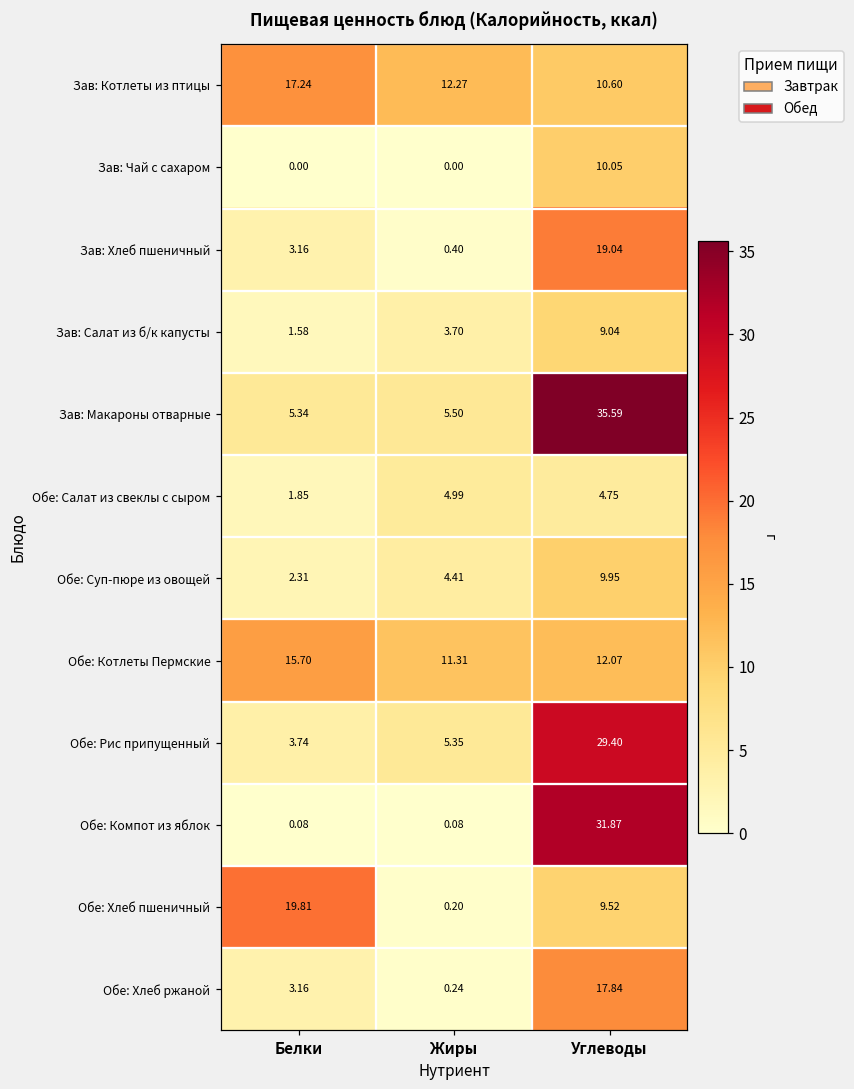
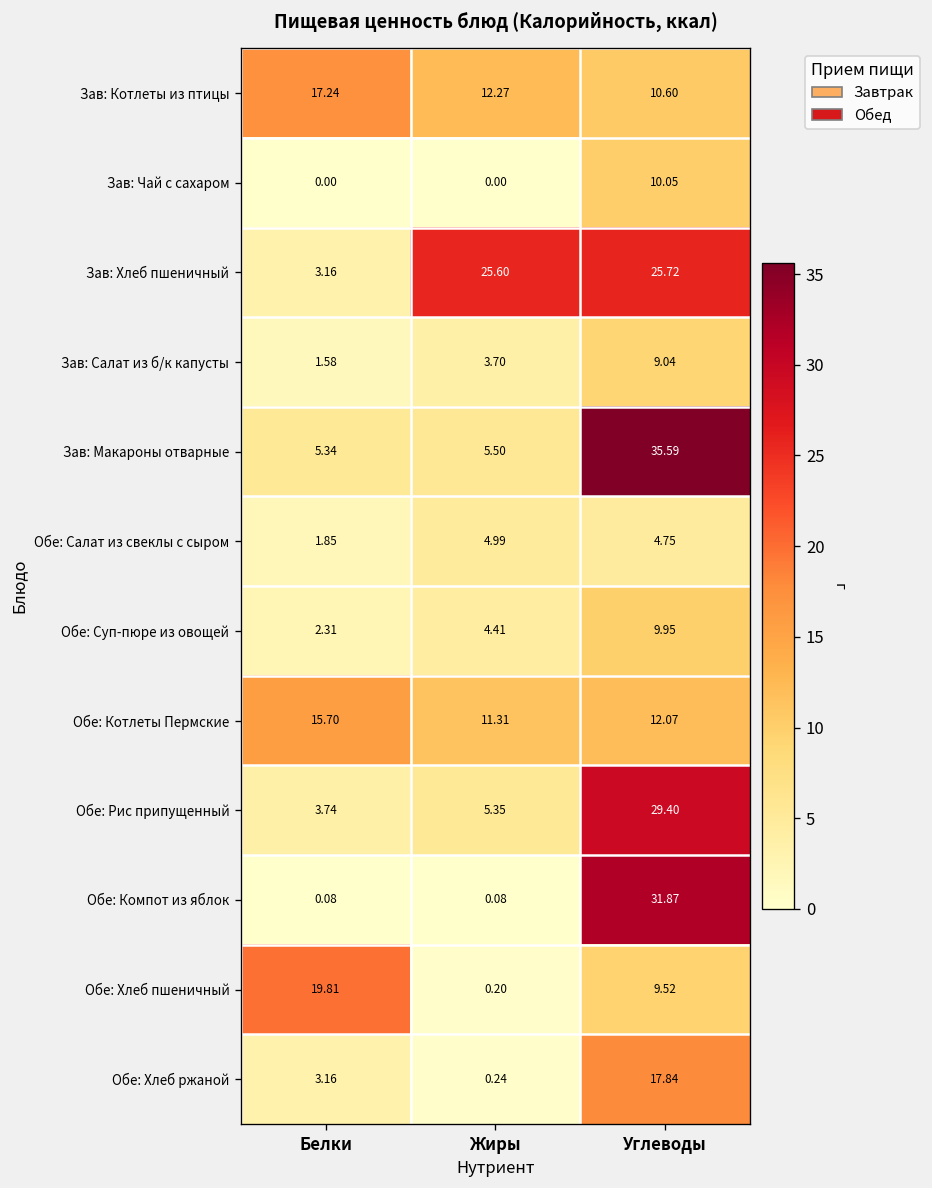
Зав: Хлеб пшеничный, Жиры: 0.40 -> 25.60
Зав: Хлеб пшеничный, Углеводы: 19.04 -> 25.72
